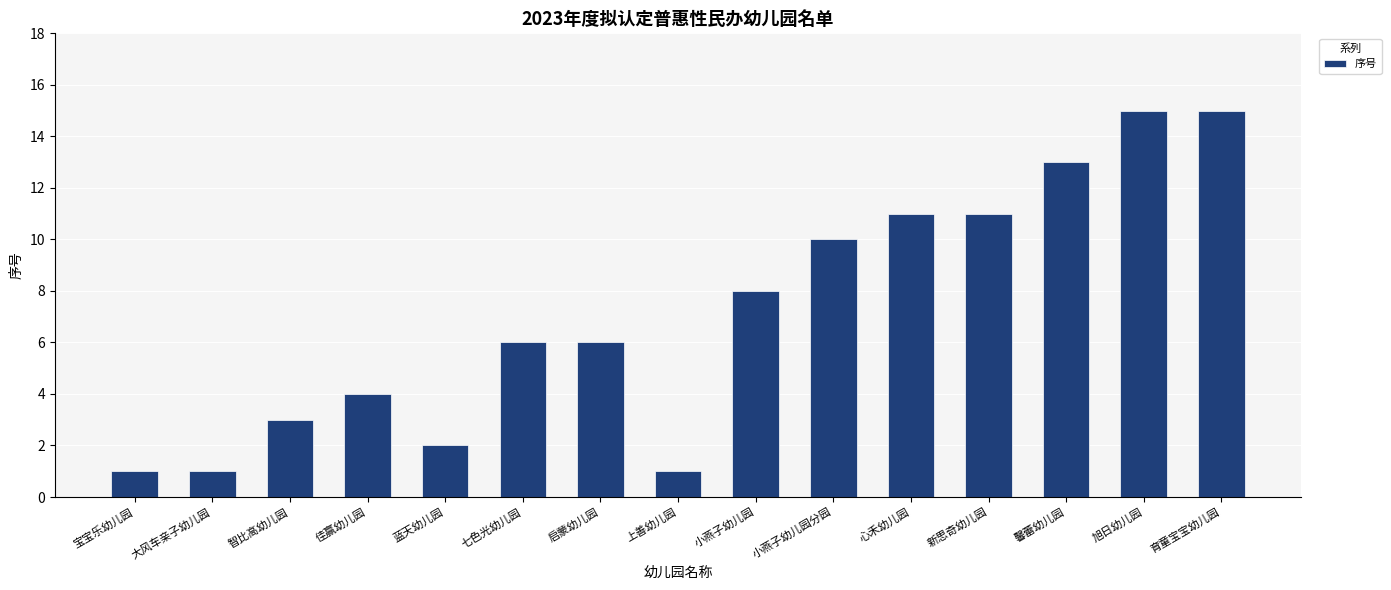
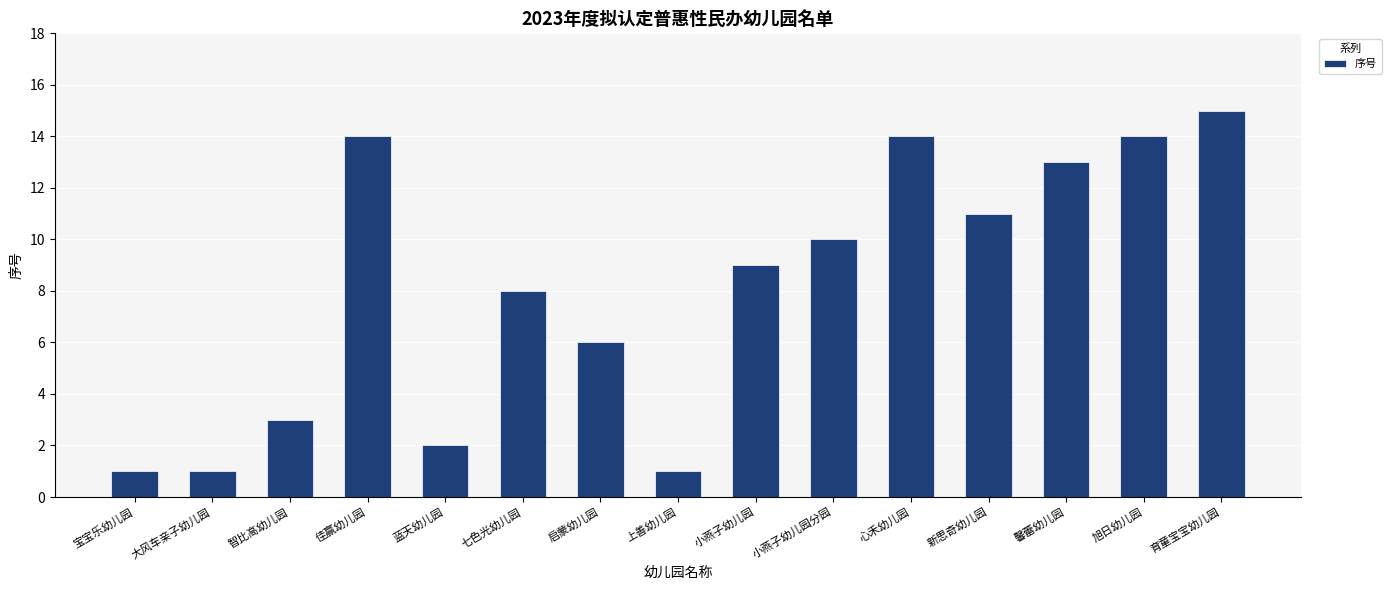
佳赢幼儿园: 4 -> 14
七色光幼儿园: 6 -> 8
小燕子幼儿园: 8 -> 9
心禾幼儿园: 11 -> 14
旭日幼儿园: 15 -> 14
